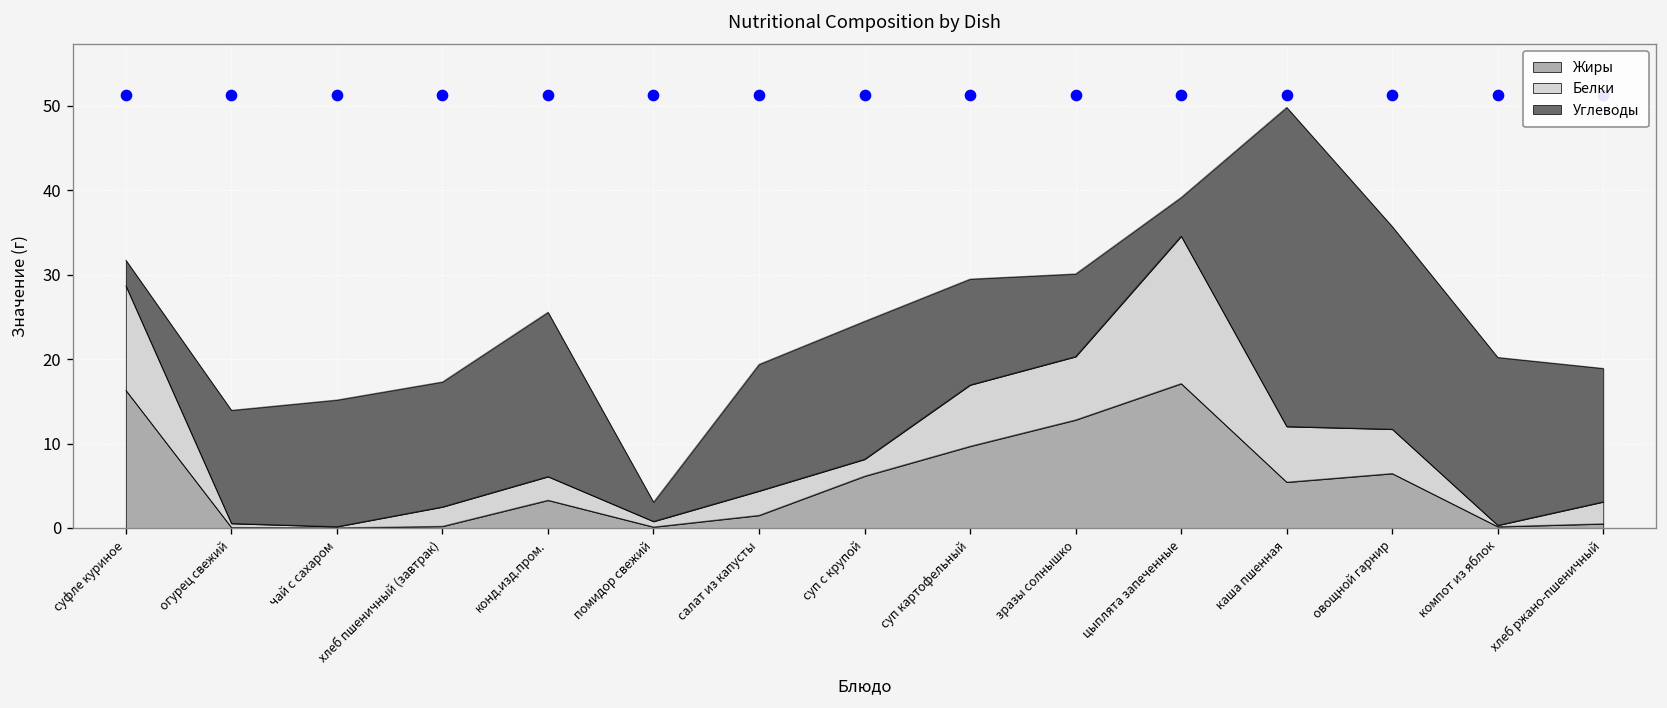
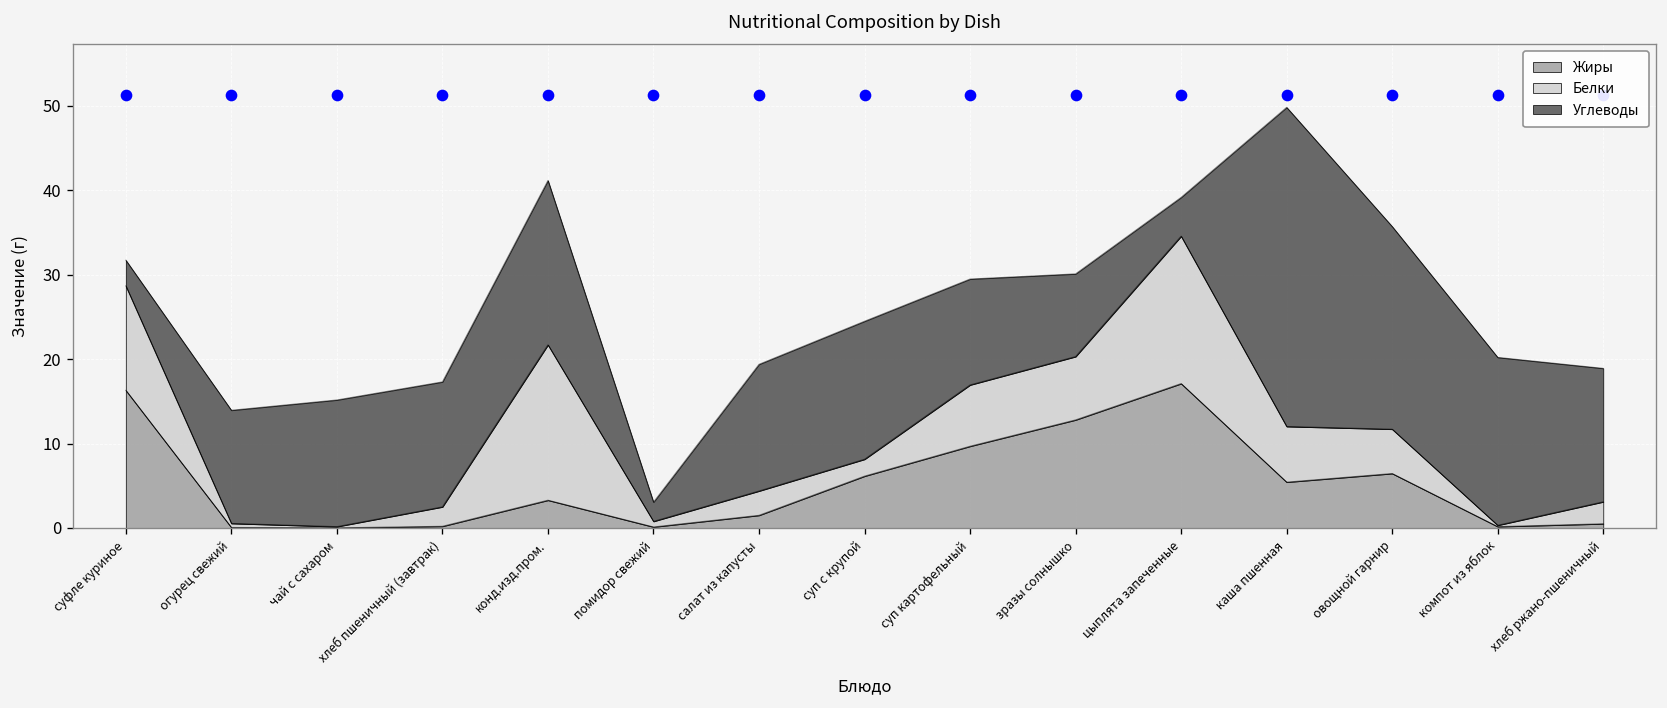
Белки, конд.изд.пром.: 3 -> 18
